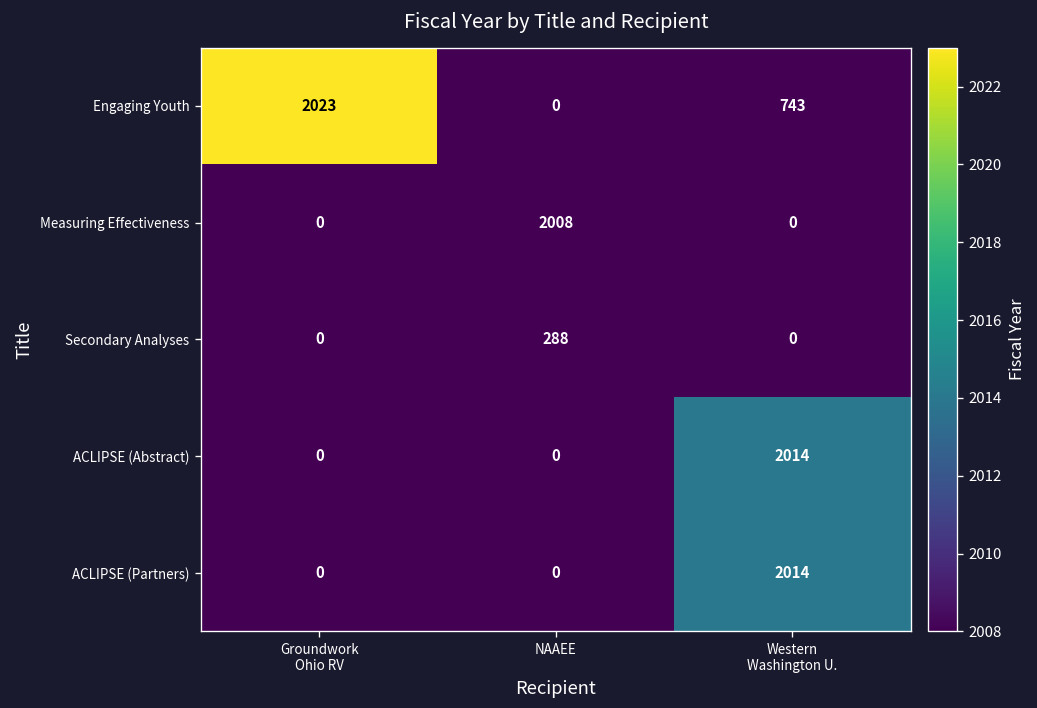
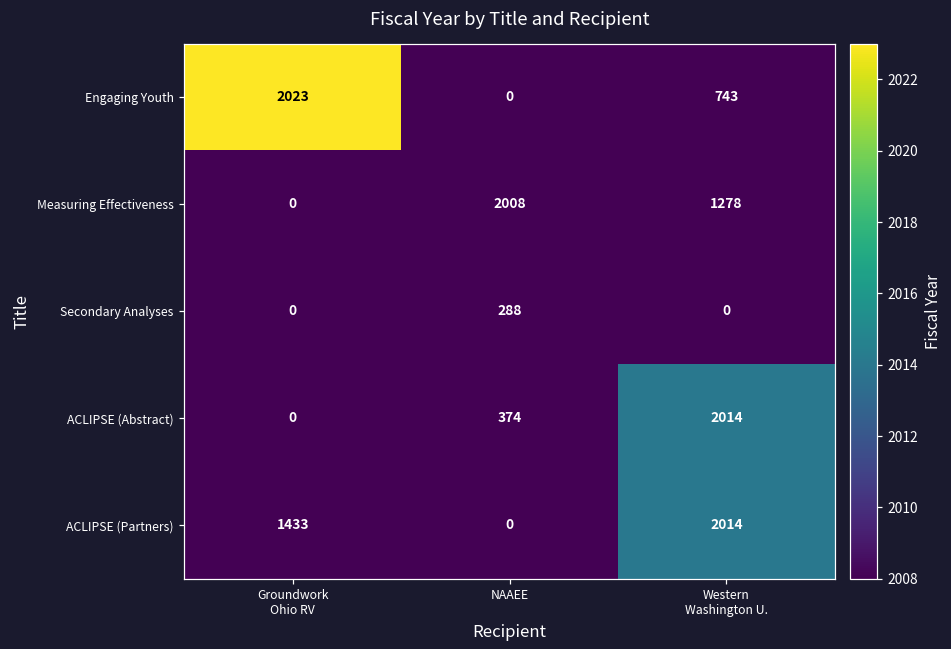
Measuring Effectiveness, Western Washington U.: 0 -> 1278
ACLIPSE (Abstract), NAAEE: 0 -> 374
ACLIPSE (Partners), Groundwork Ohio RV: 0 -> 1433
